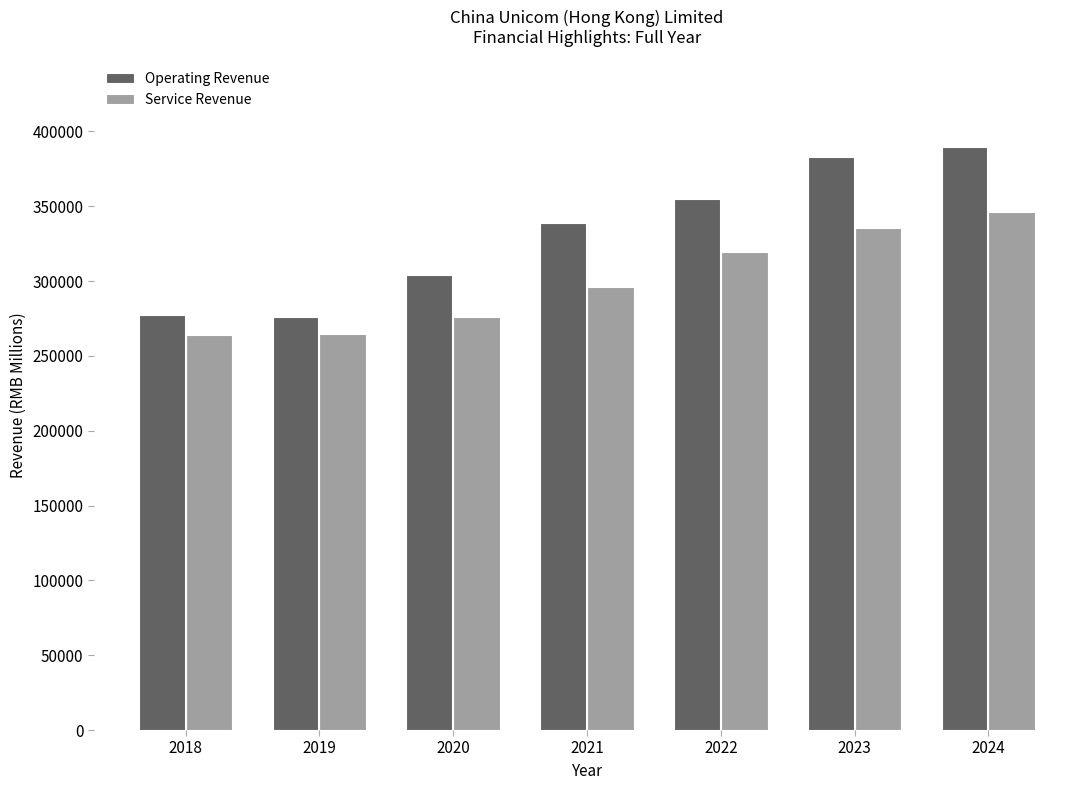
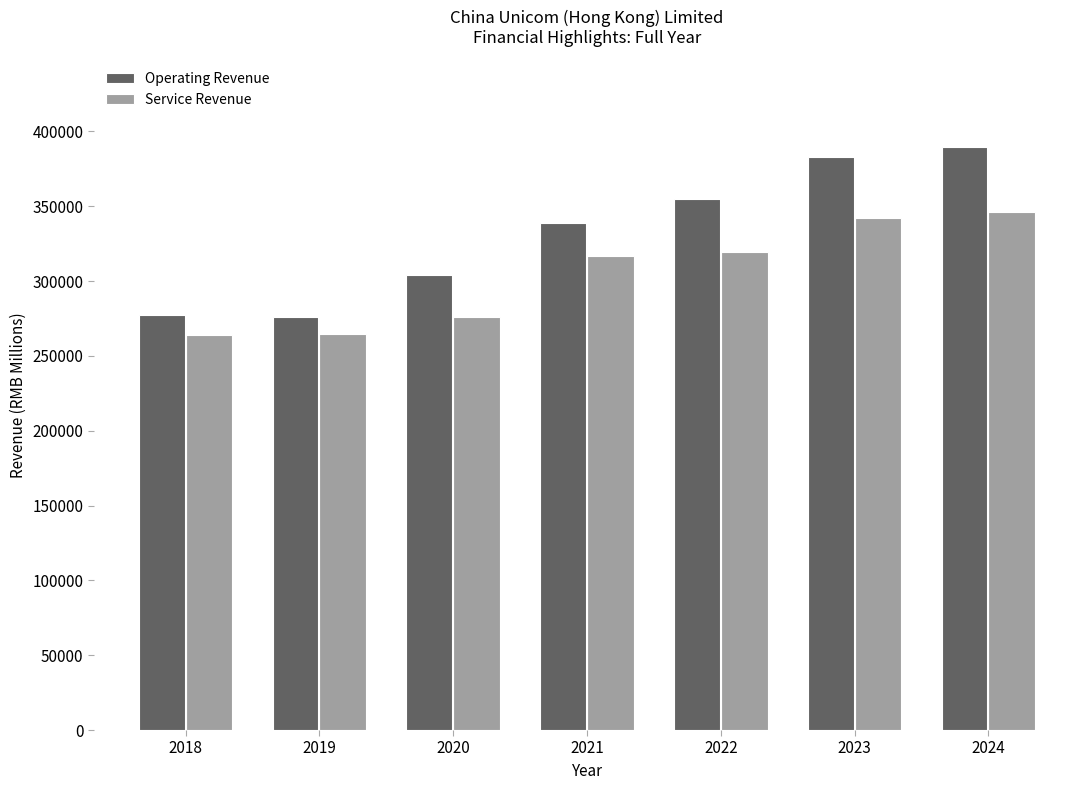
Service Revenue, 2021: 296000 -> 317000
Service Revenue, 2023: 335000 -> 342000
